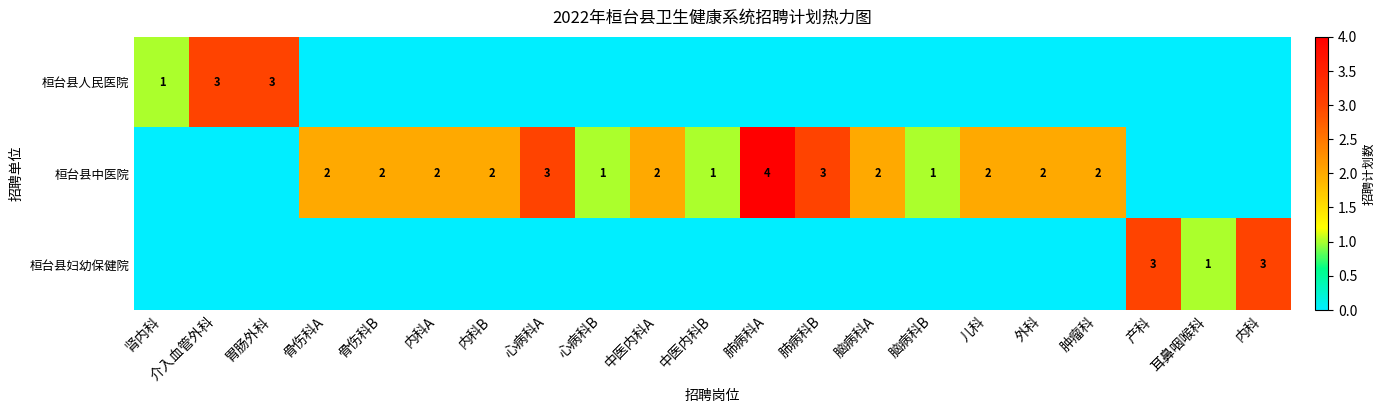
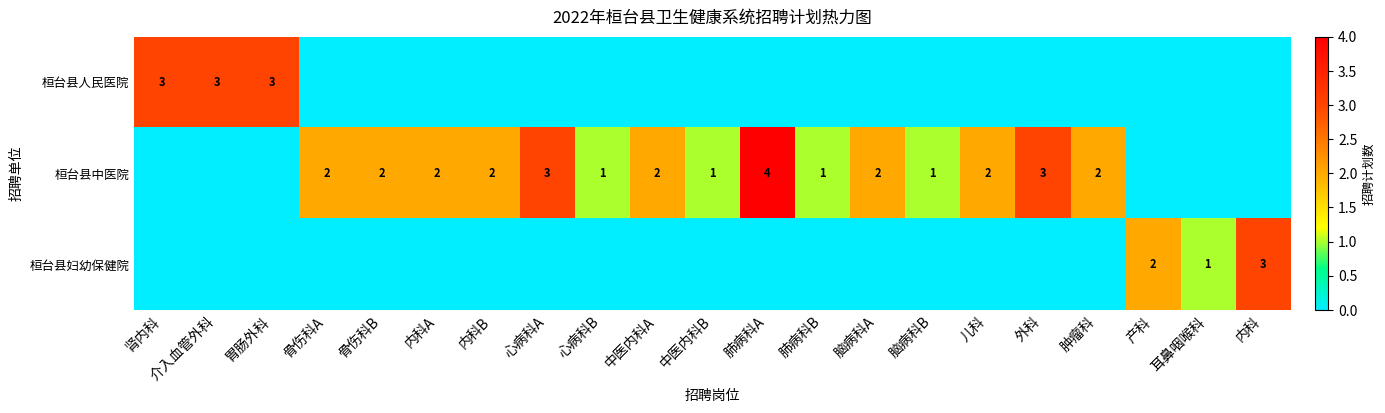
桓台县人民医院, 肾内科: 1 -> 3
桓台县中医院, 肺病科B: 3 -> 1
桓台县中医院, 外科: 2 -> 3
桓台县妇幼保健院, 产科: 3 -> 2
